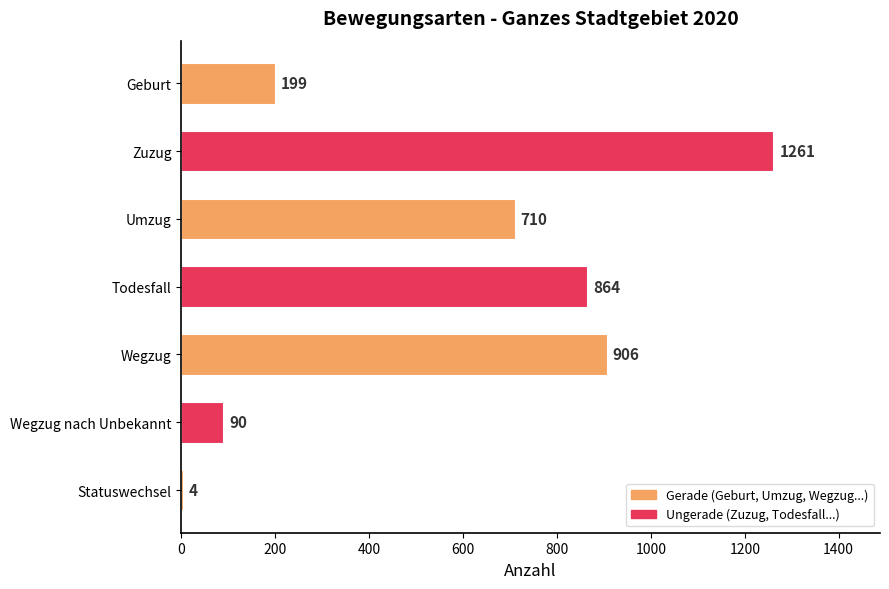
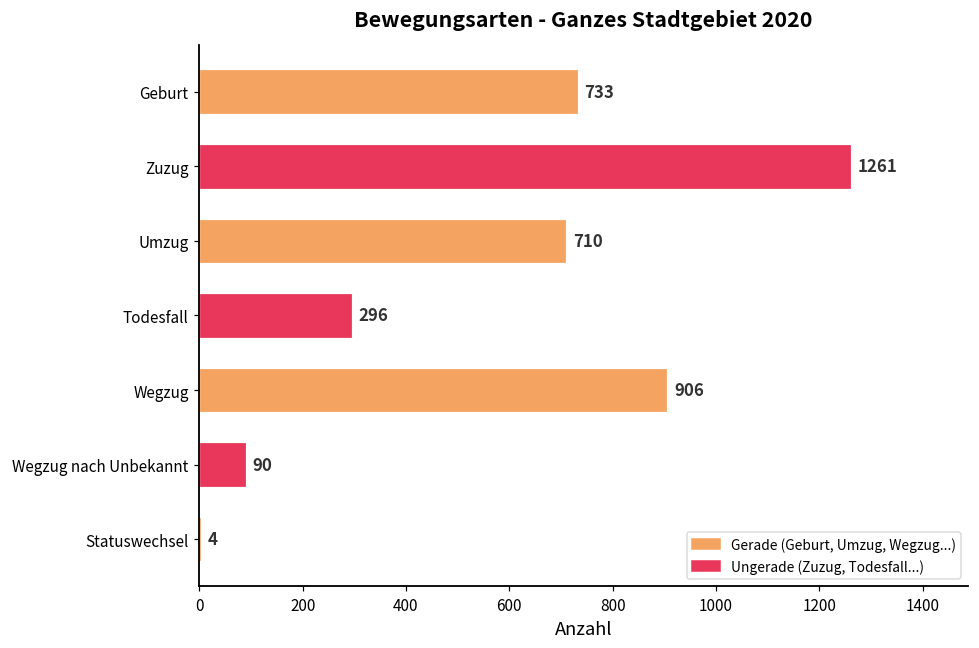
Geburt: 199 -> 733
Todesfall: 864 -> 296
